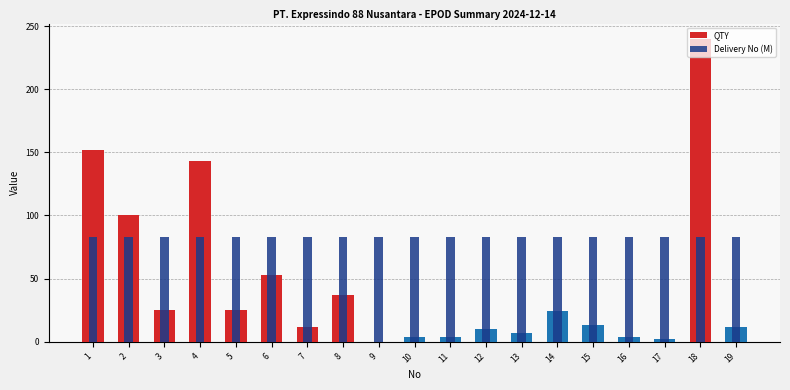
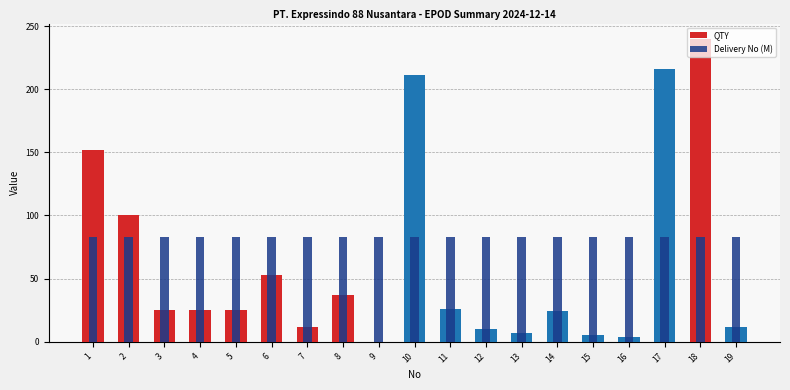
QTY, 4: 143 -> 25
QTY, 10: 4 -> 211
QTY, 11: 4 -> 26
QTY, 15: 13 -> 5
QTY, 17: 2 -> 216
